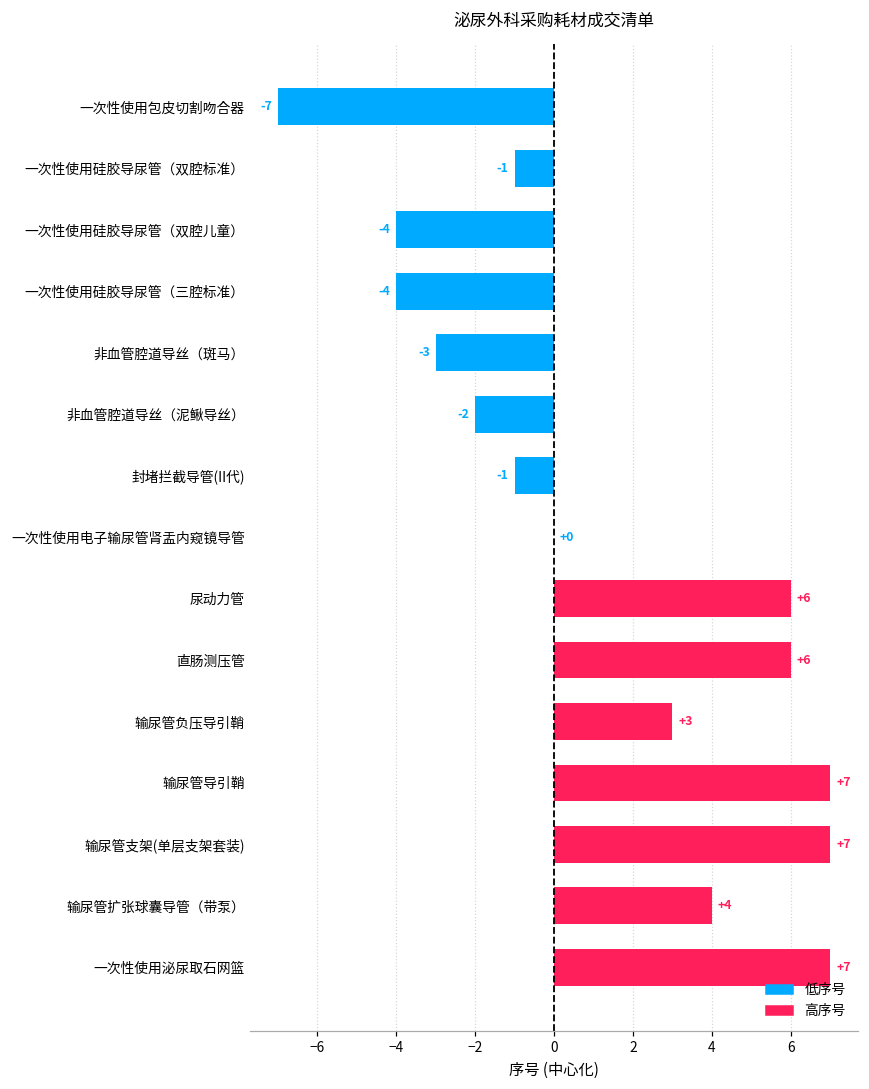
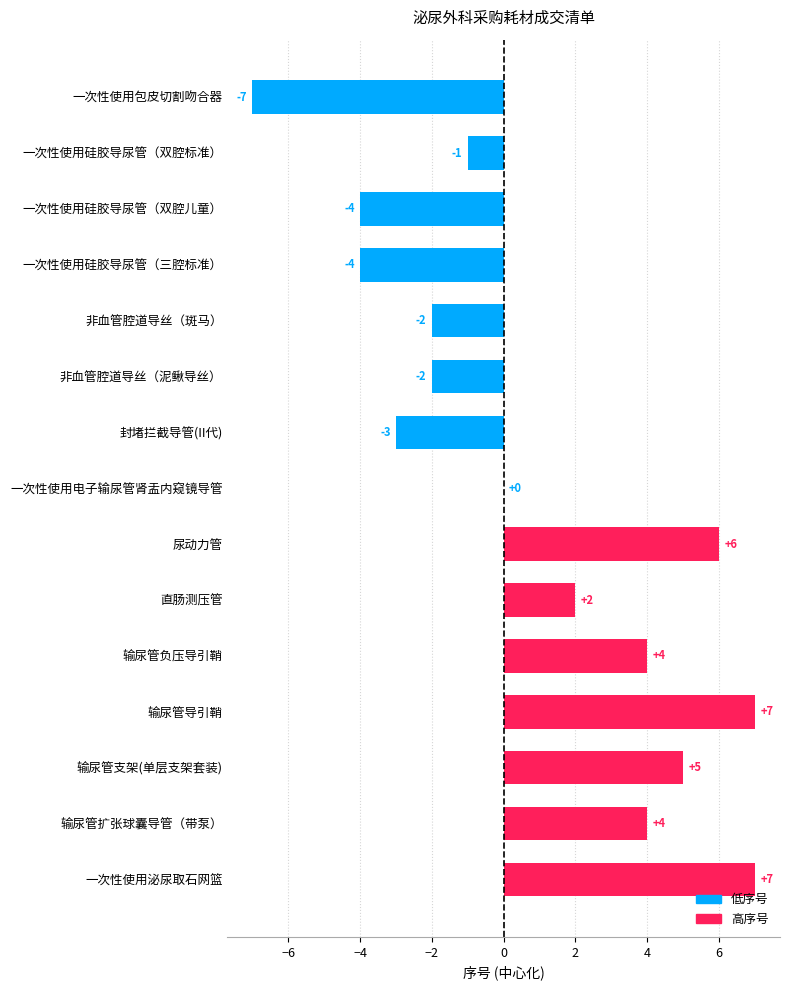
非血管腔道导丝（斑马）: -3 -> -2
封堵拦截导管(II代): -1 -> -3
直肠测压管: +6 -> +2
输尿管负压导引鞘: +3 -> +4
输尿管支架(单层支架套装): +7 -> +5
